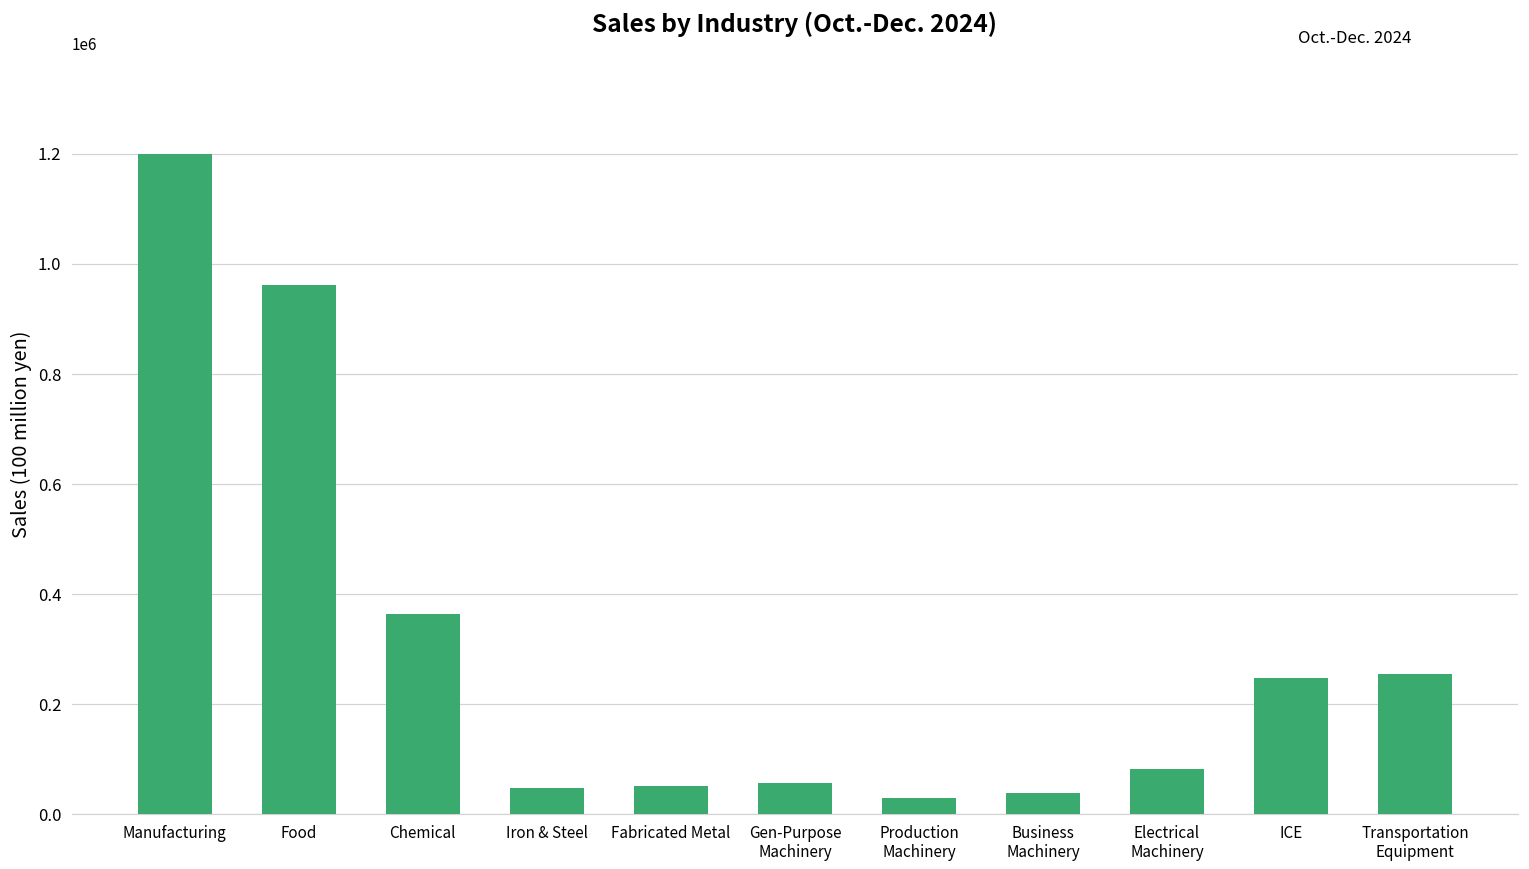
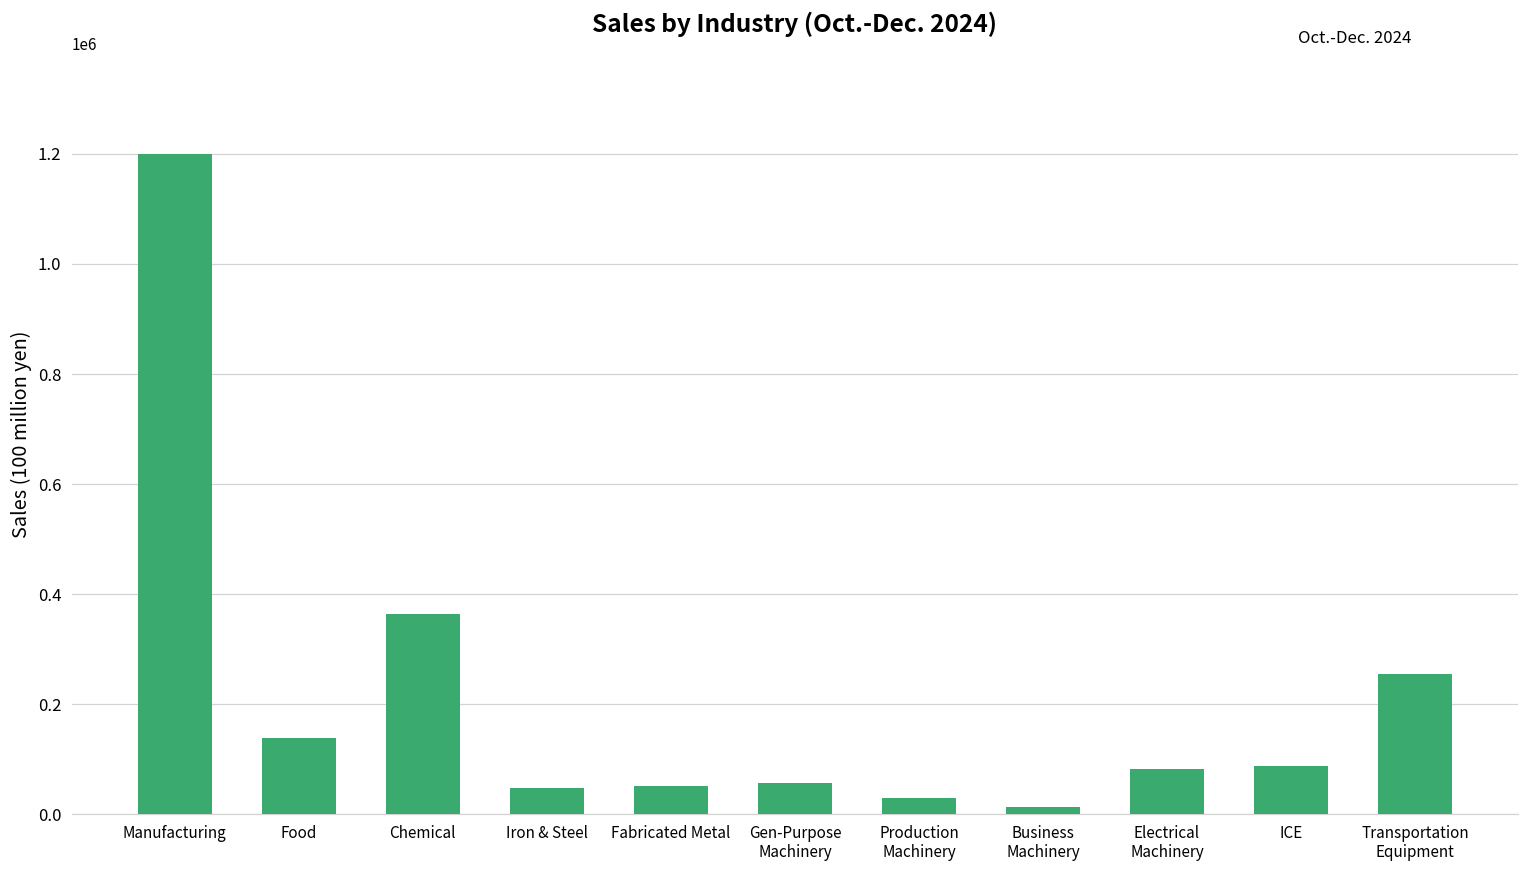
Food: 960000 -> 140000
Business Machinery: 40000 -> 10000
ICE: 250000 -> 90000
